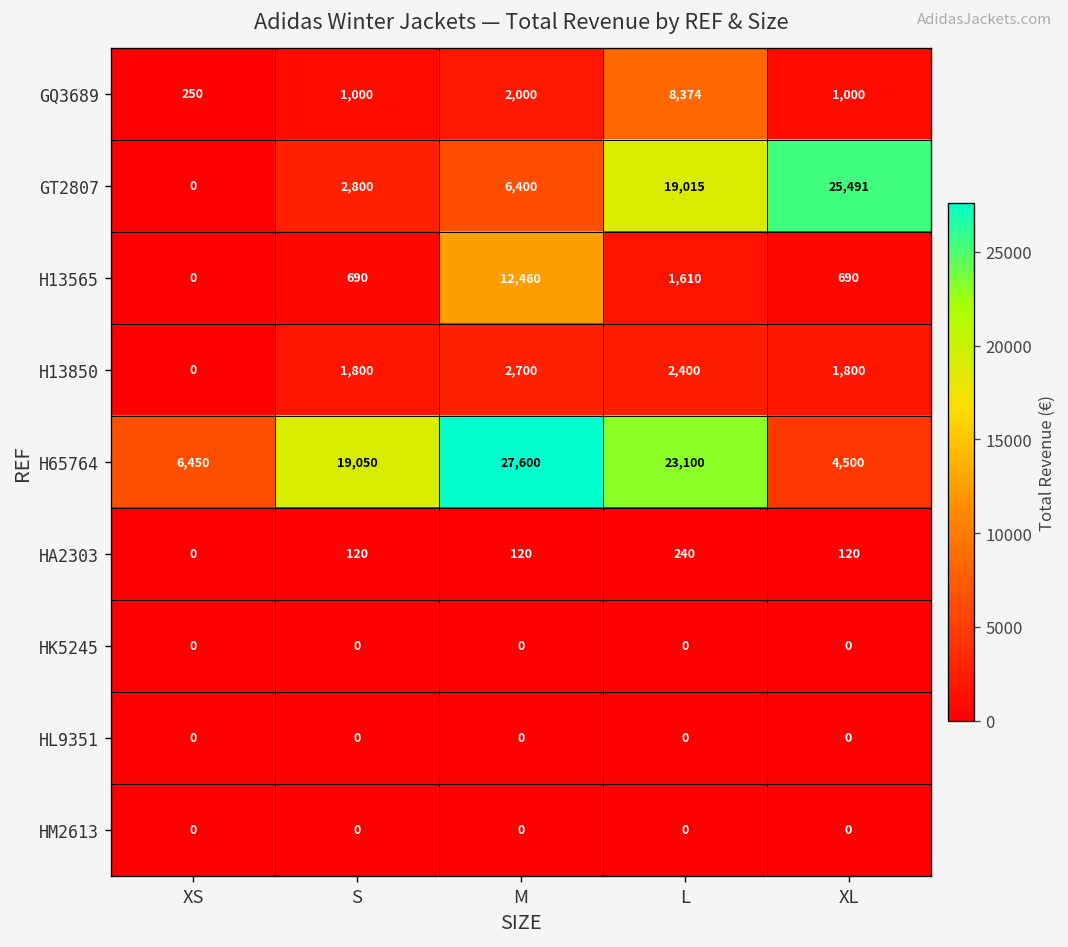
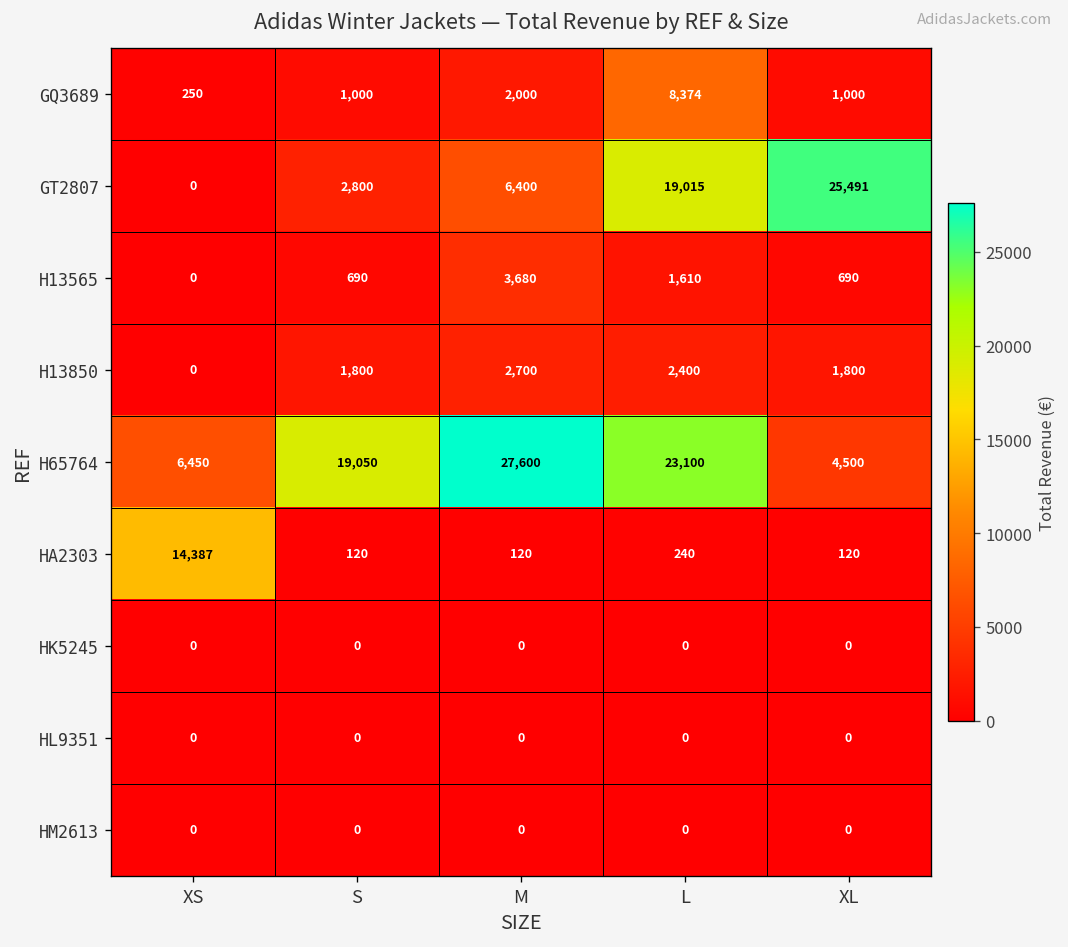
H13565, M: 12,460 -> 3,680
HA2303, XS: 0 -> 14,387
